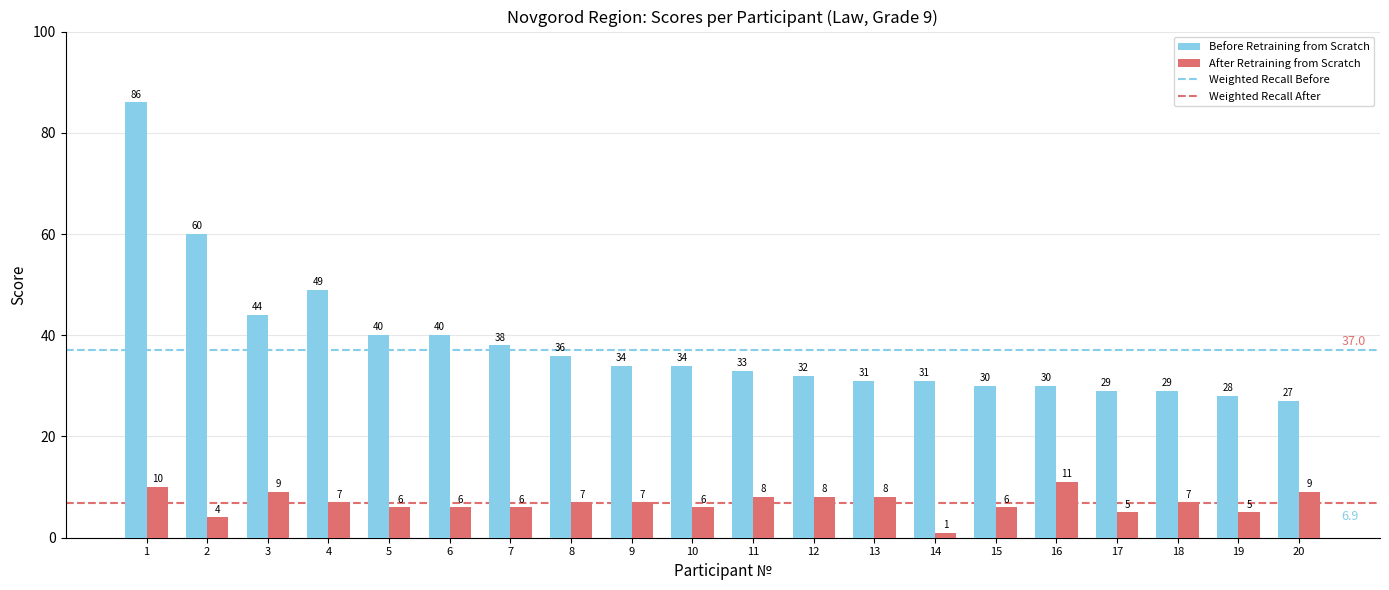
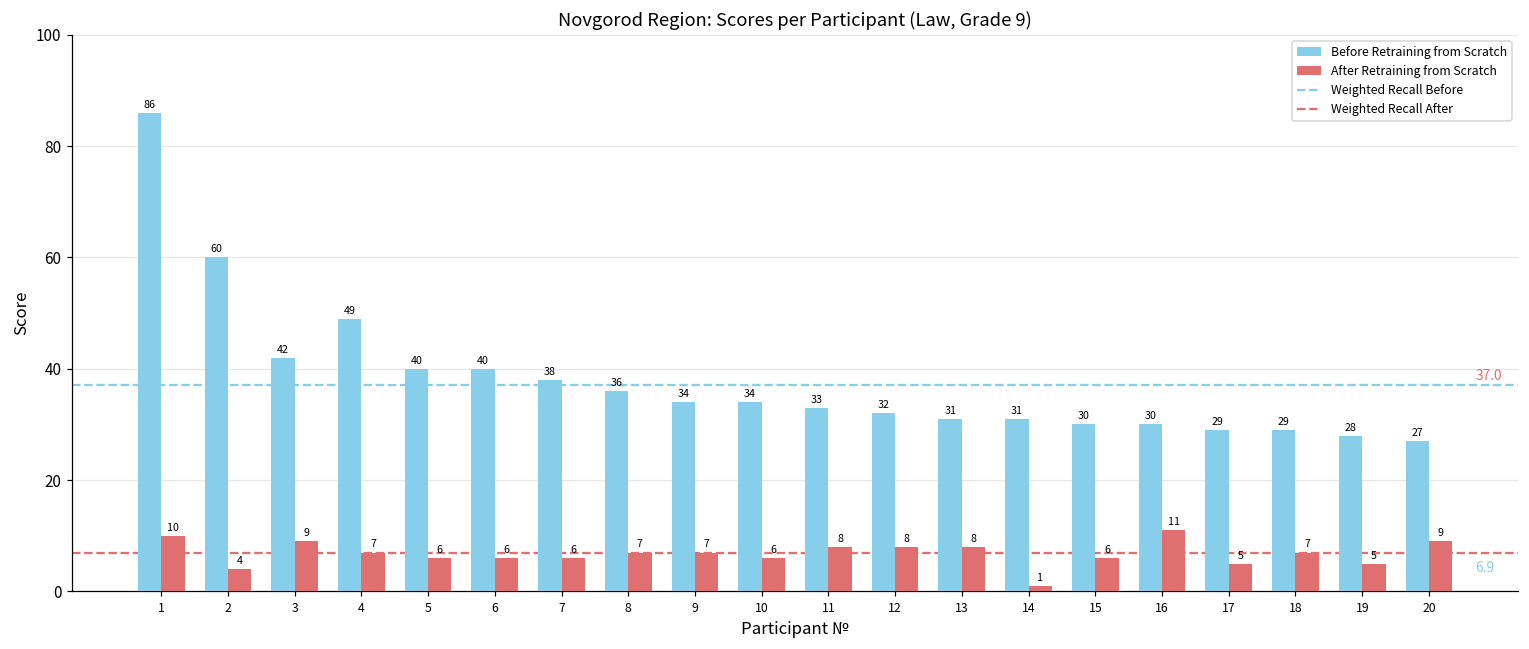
Before Retraining from Scratch, 3: 44 -> 42
